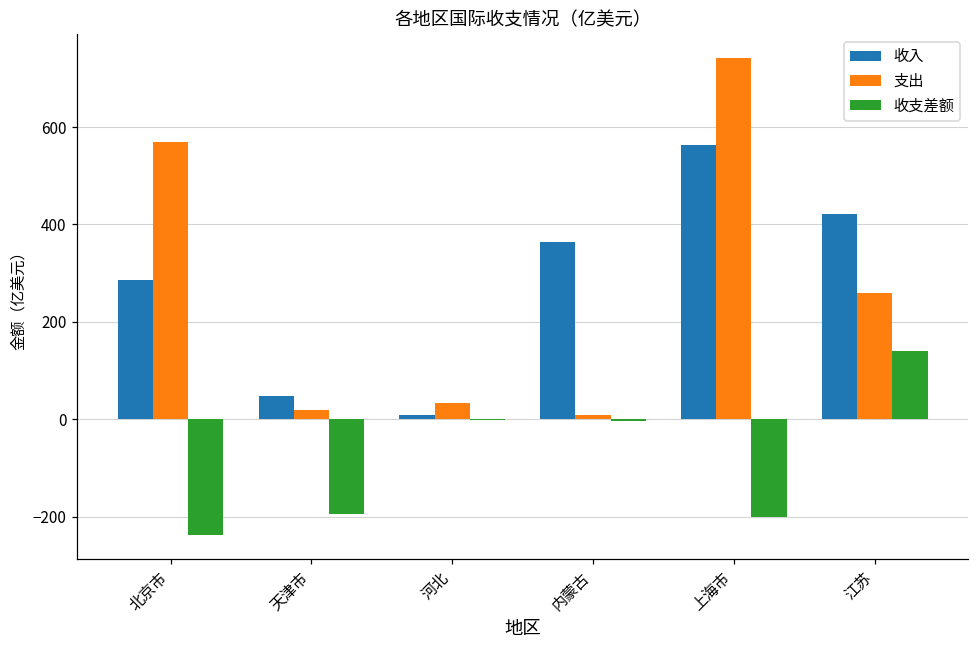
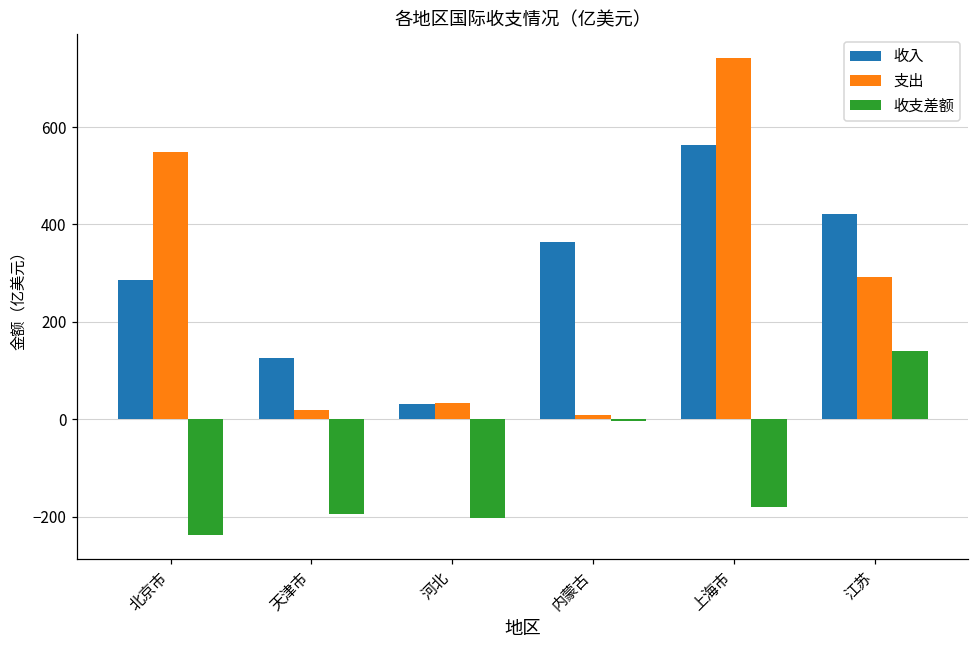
支出, 北京市: 570 -> 550
收入, 天津市: 50 -> 130
收入, 河北: 10 -> 30
收支差额, 河北: 0 -> -200
收支差额, 上海市: -200 -> -180
支出, 江苏: 260 -> 290
